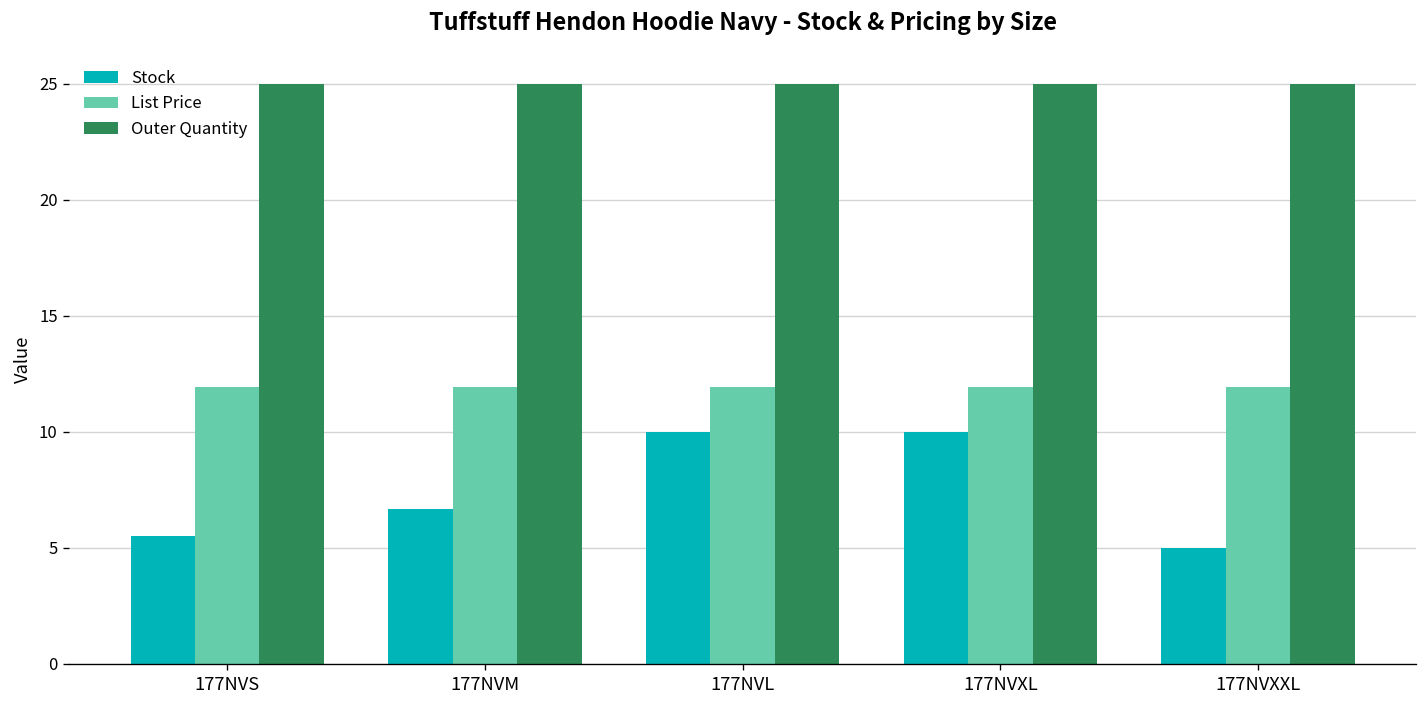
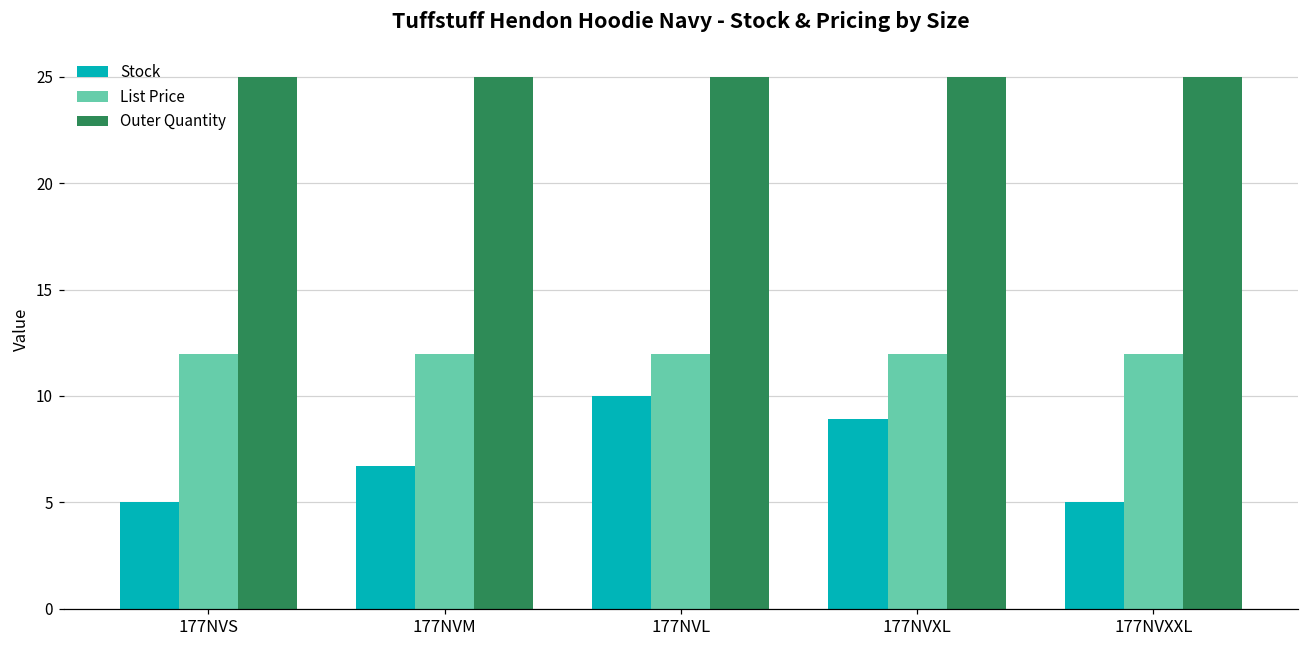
Stock, 177NVS: 5.5 -> 5.0
Stock, 177NVXL: 10.0 -> 8.9
